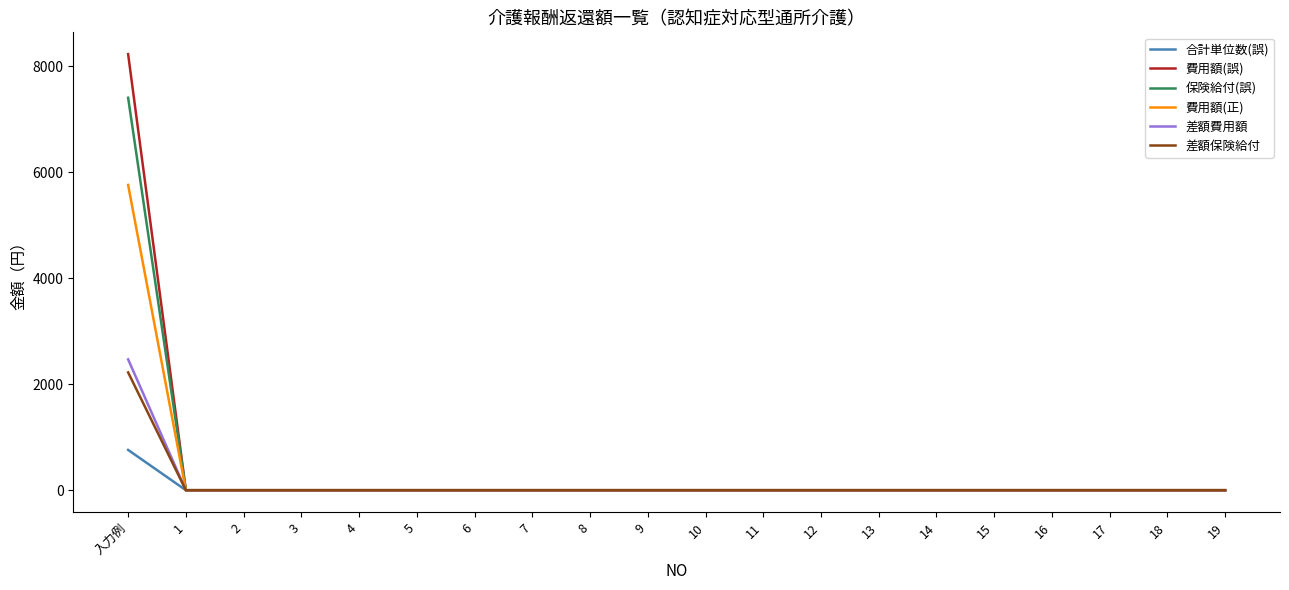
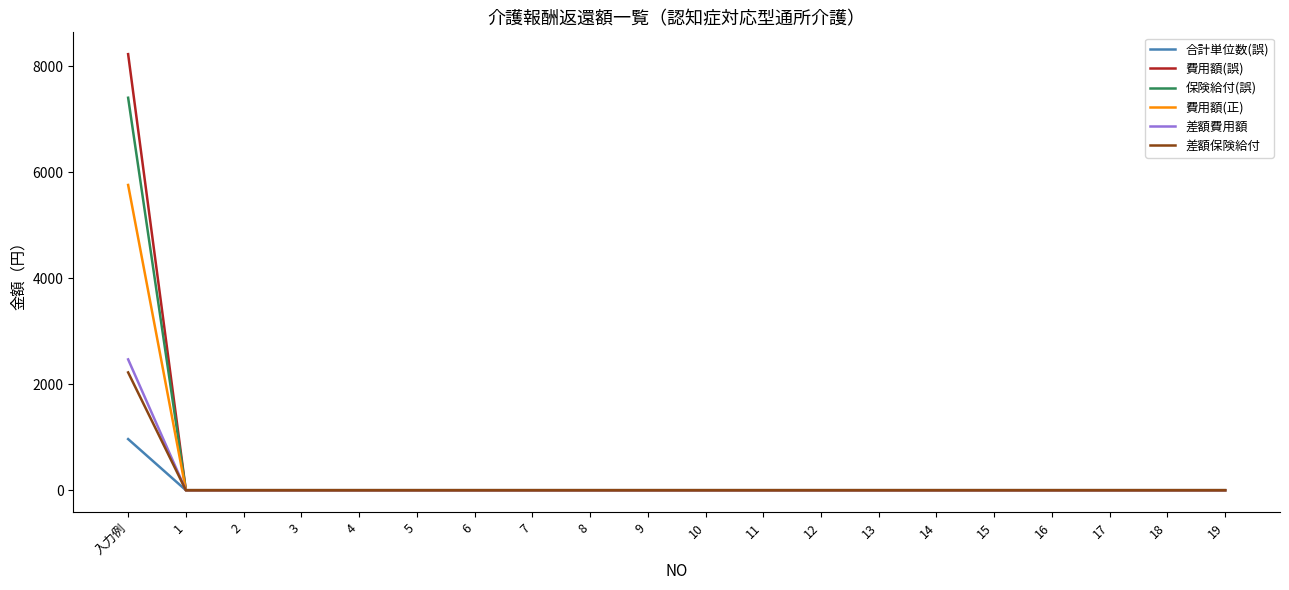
合計単位数(誤), 入力例: 800 -> 1000
